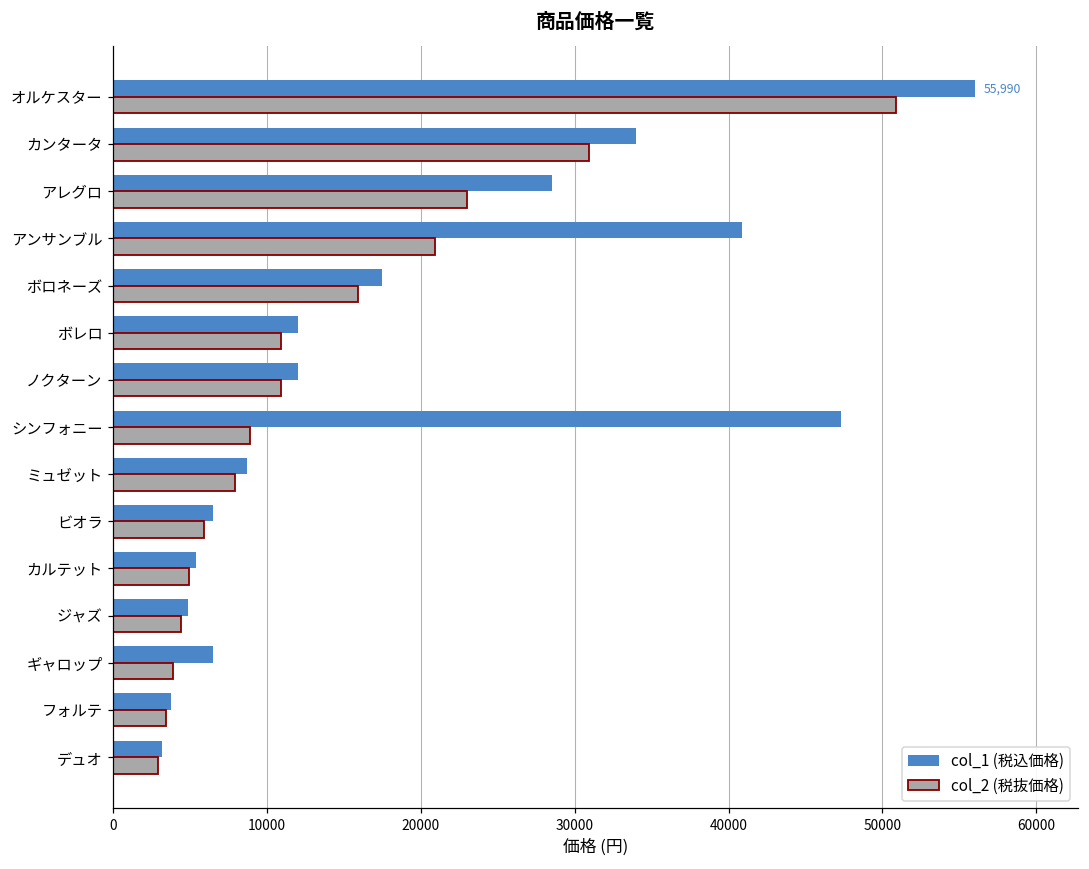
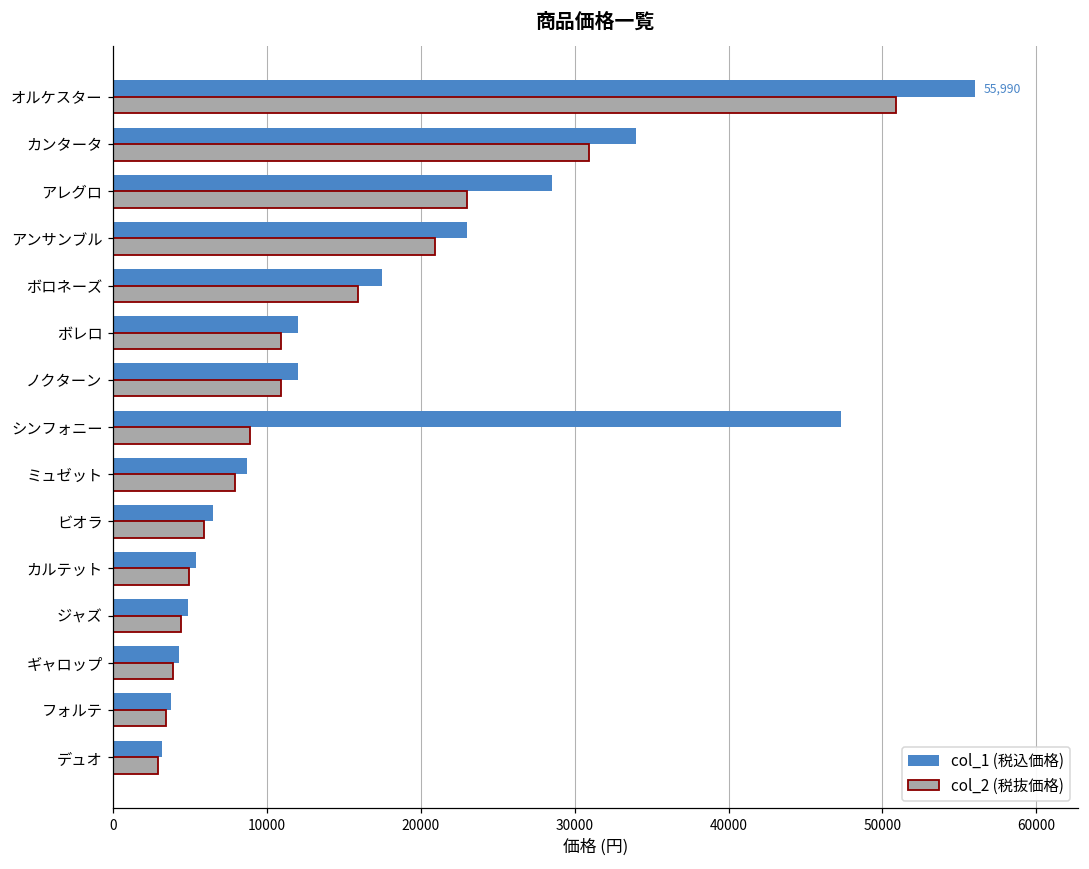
col_1 (税込価格), アンサンブル: 40900 -> 23000
col_1 (税込価格), ギャロップ: 6500 -> 4300
